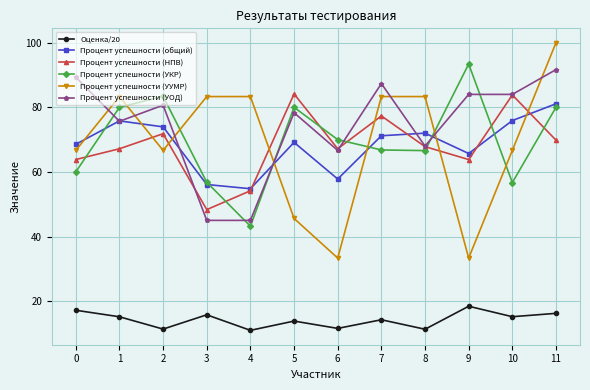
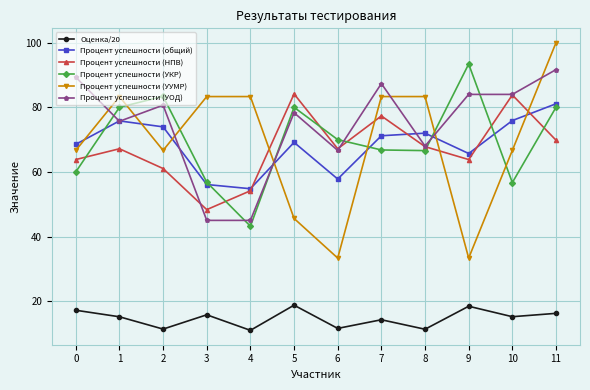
Процент успешности (НПВ), 2: 72 -> 61
Оценка/20, 5: 14 -> 19
